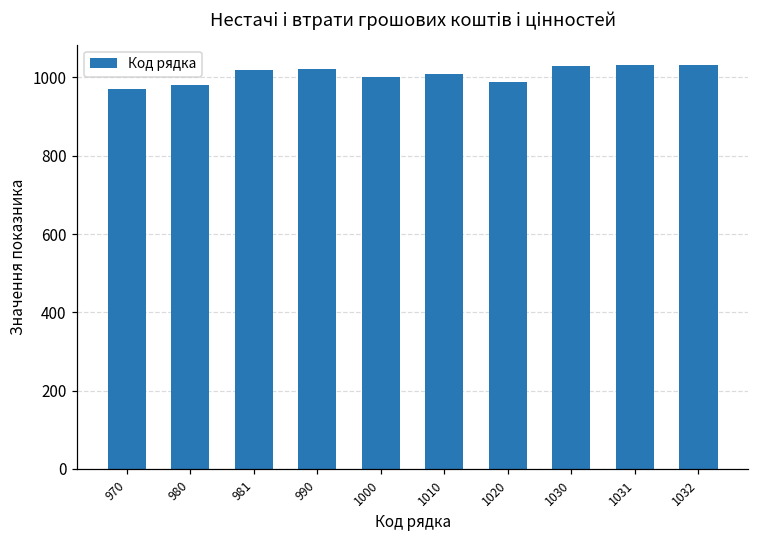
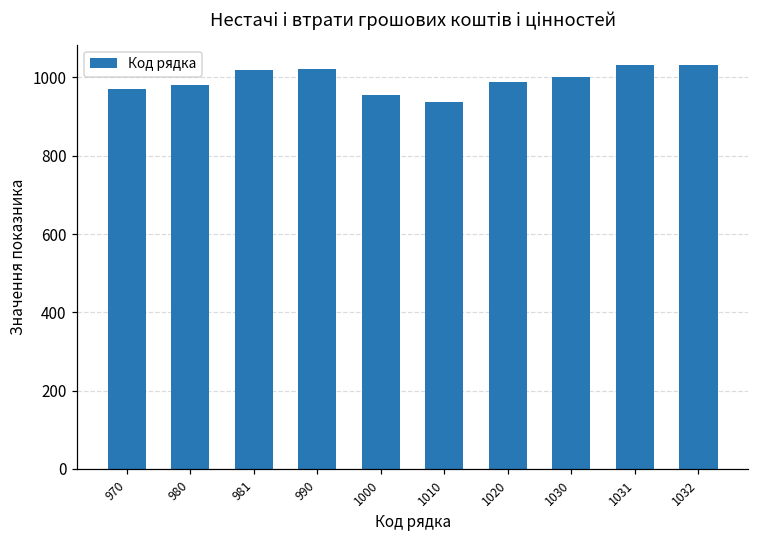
1000: 1000 -> 950
1010: 1010 -> 940
1030: 1030 -> 1000
